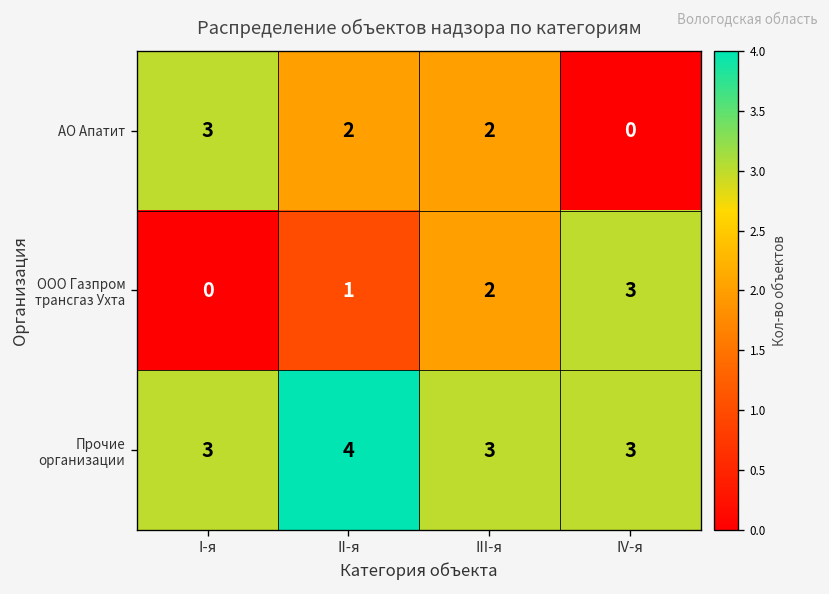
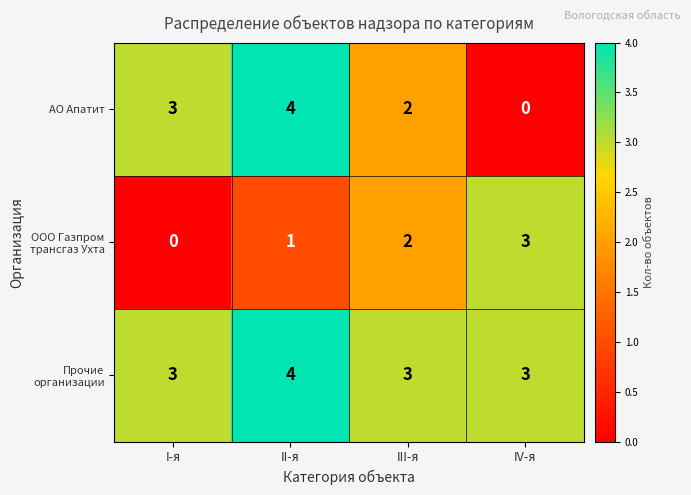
АО Апатит, II-я: 2 -> 4
